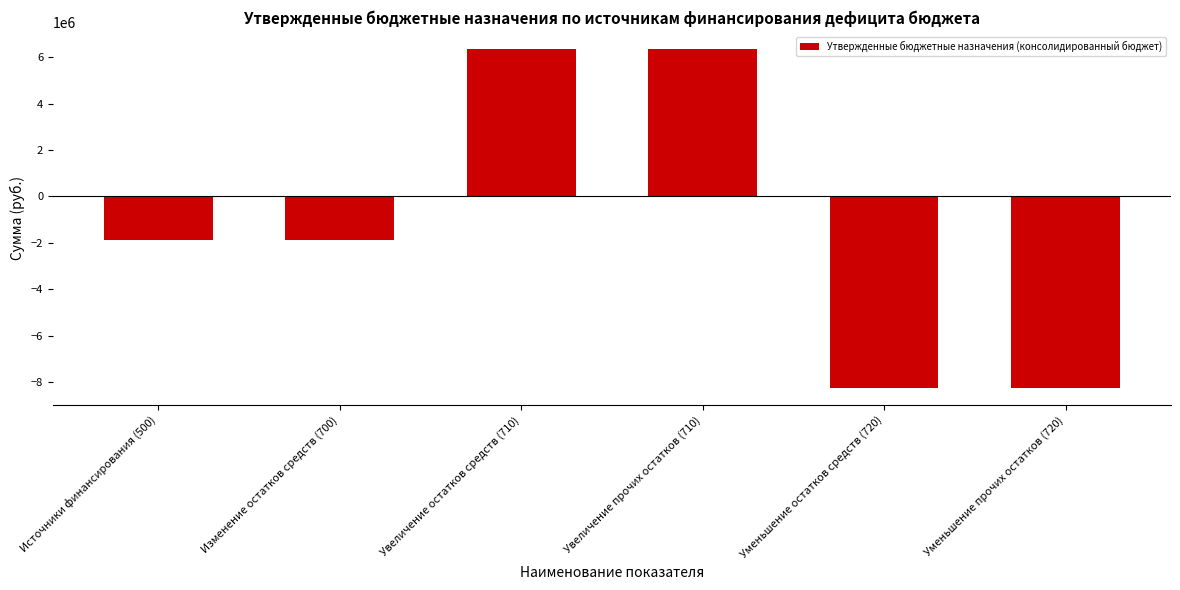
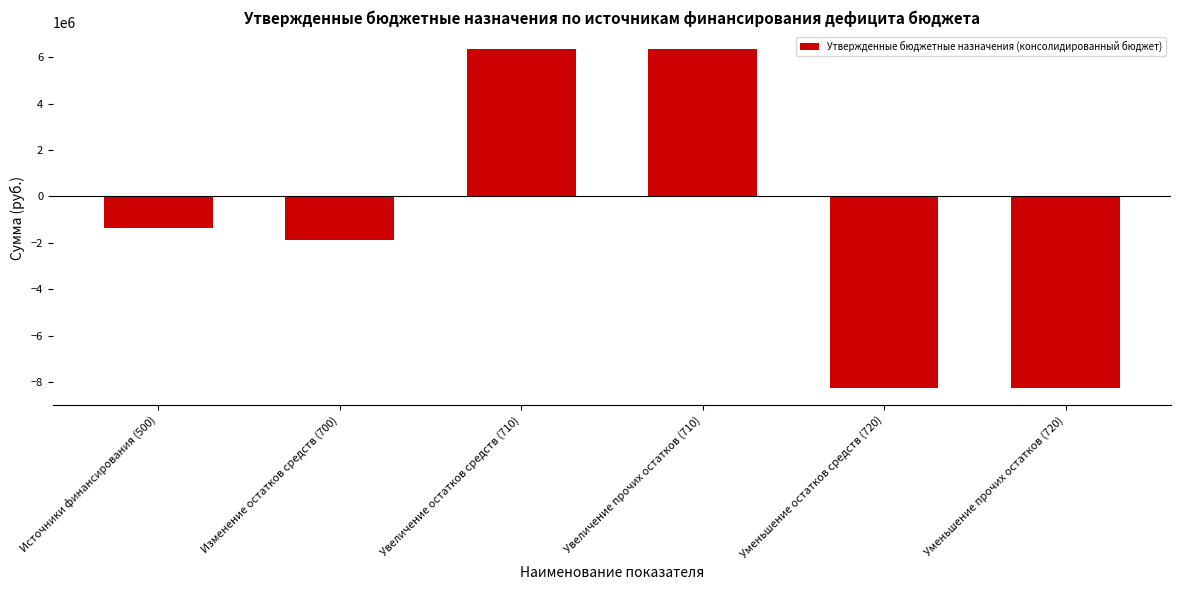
Источники финансирования (500): -1900000 -> -1400000
